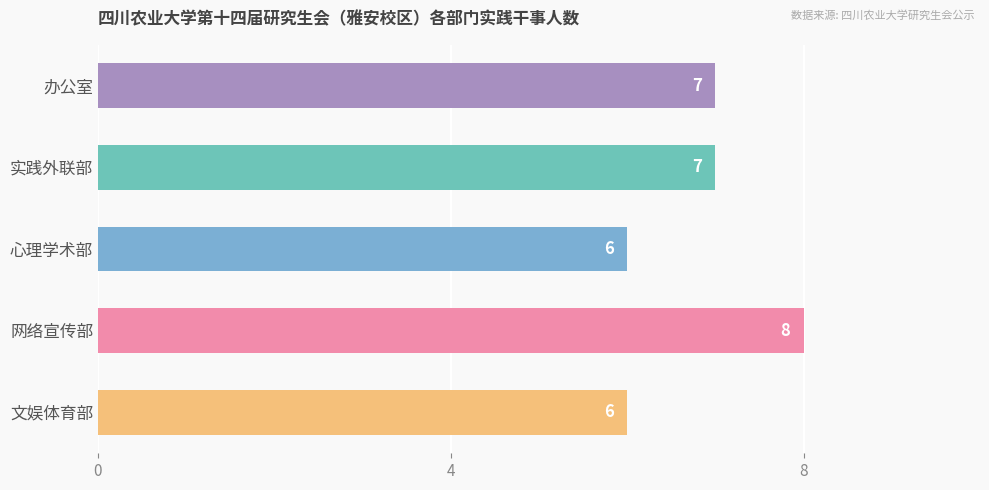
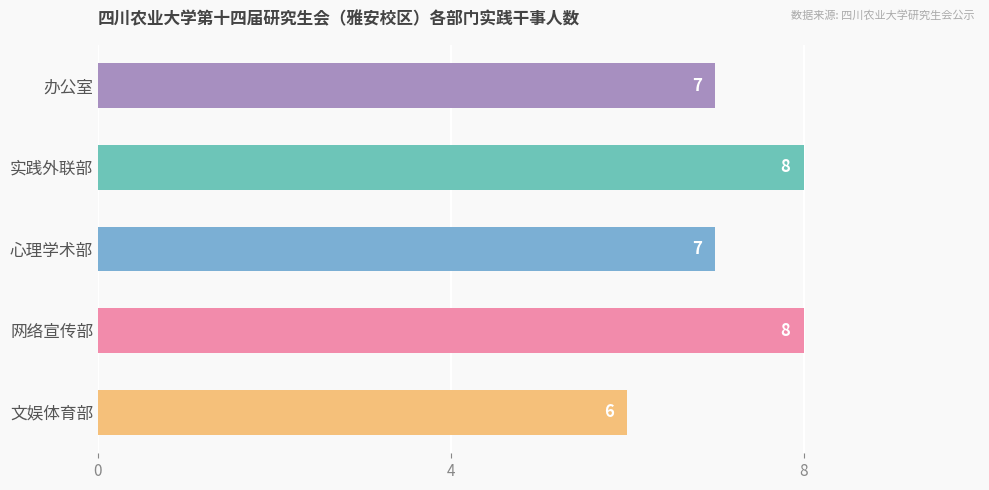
实践外联部: 7 -> 8
心理学术部: 6 -> 7
